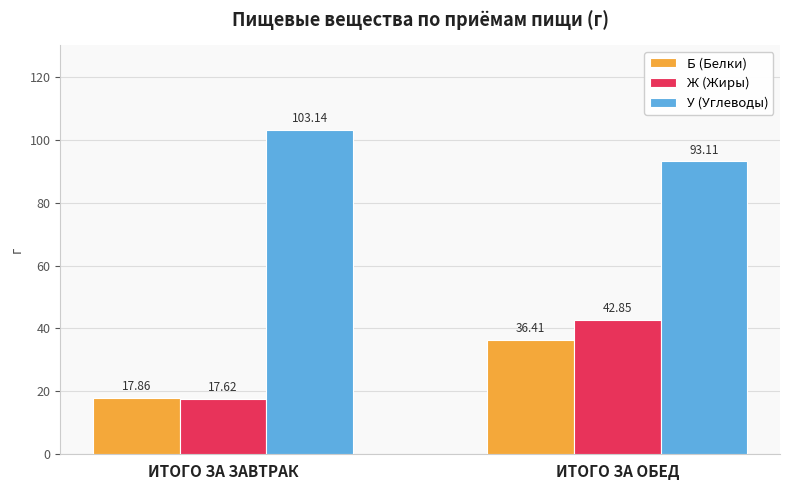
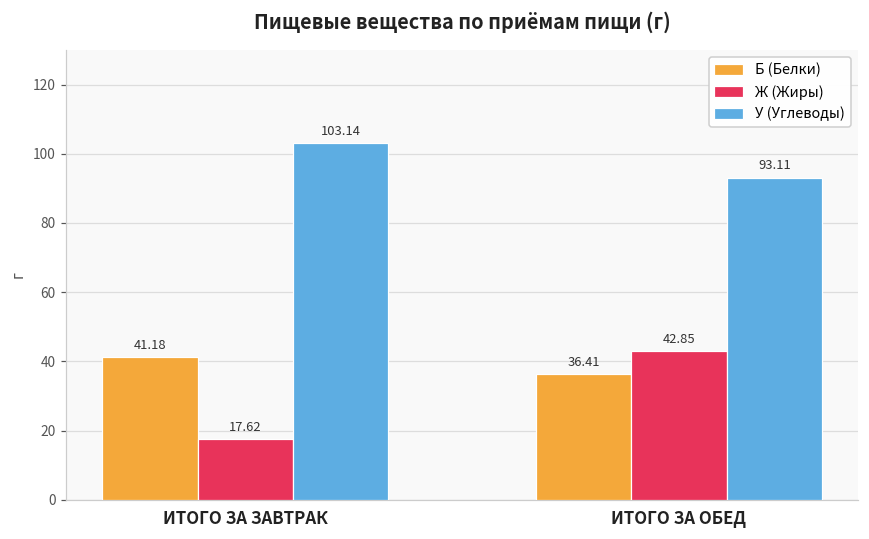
Б (Белки), ИТОГО ЗА ЗАВТРАК: 17.86 -> 41.18
